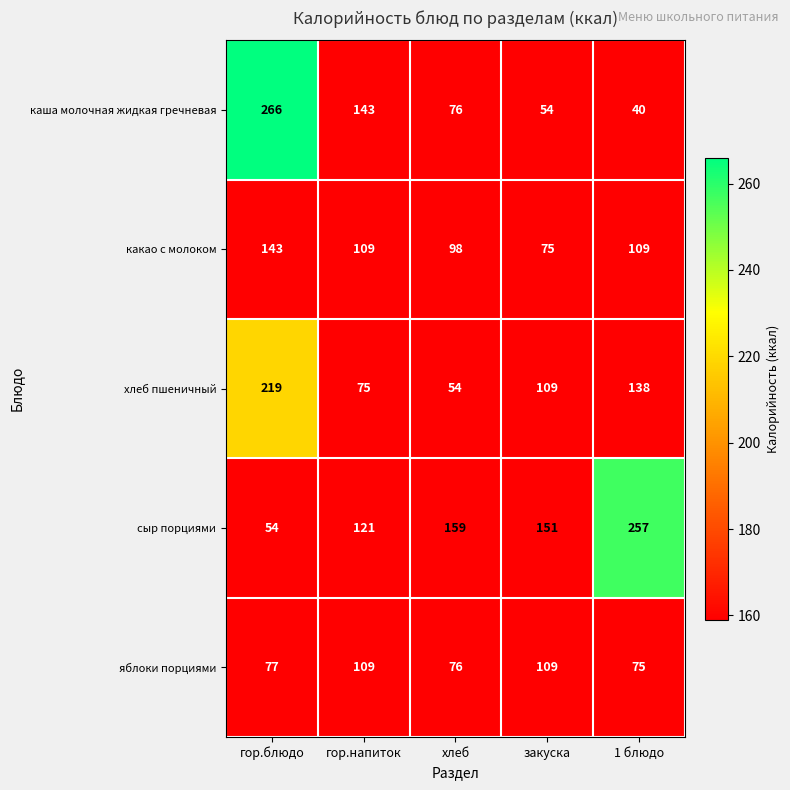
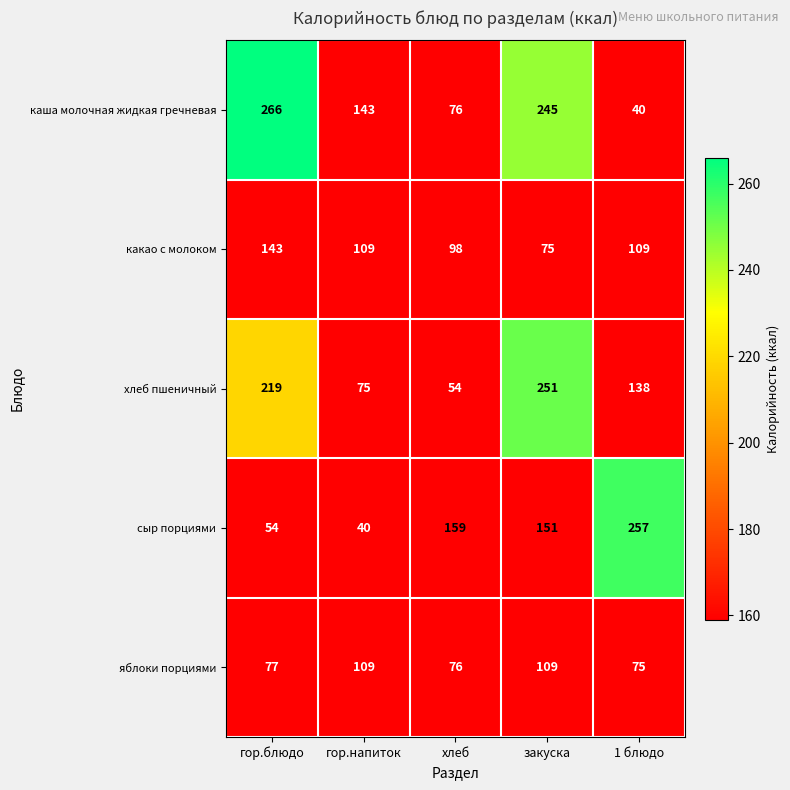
каша молочная жидкая гречневая, закуска: 54 -> 245
хлеб пшеничный, закуска: 109 -> 251
сыр порциями, гор.напиток: 121 -> 40
